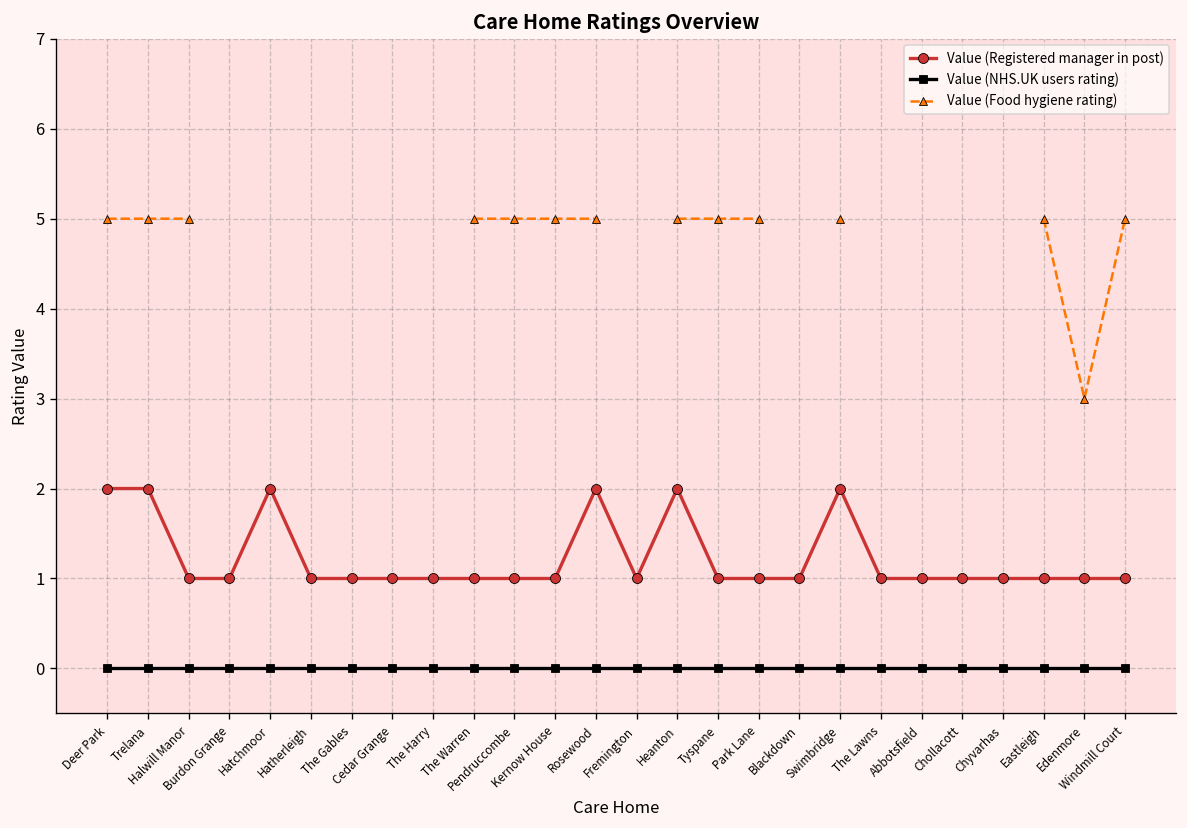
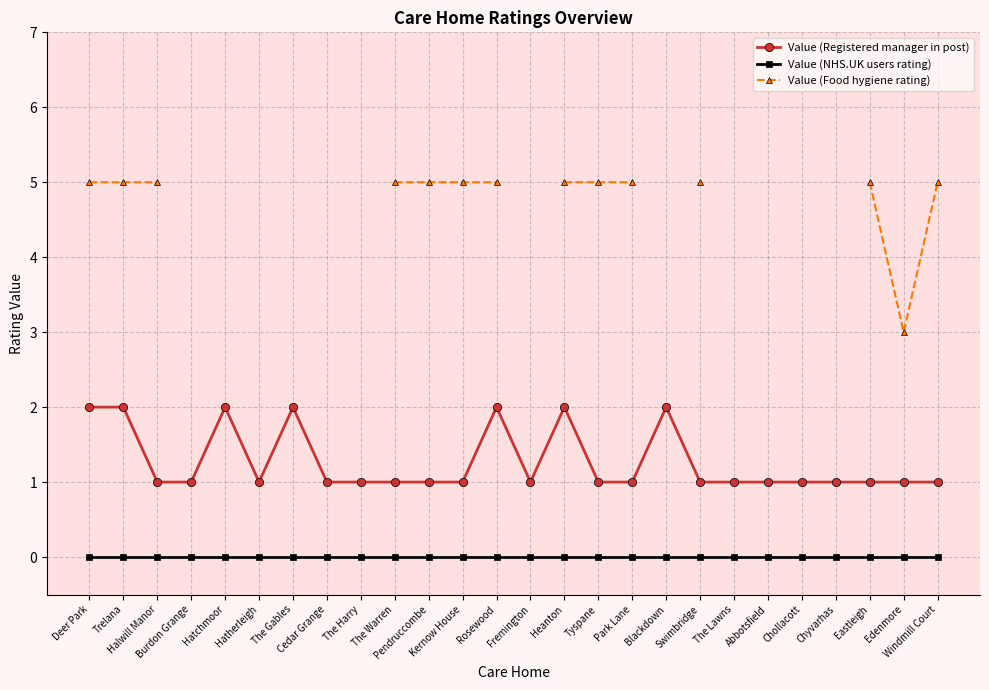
Value (Registered manager in post), The Gables: 1 -> 2
Value (Registered manager in post), Blackdown: 1 -> 2
Value (Registered manager in post), Swimbridge: 2 -> 1
